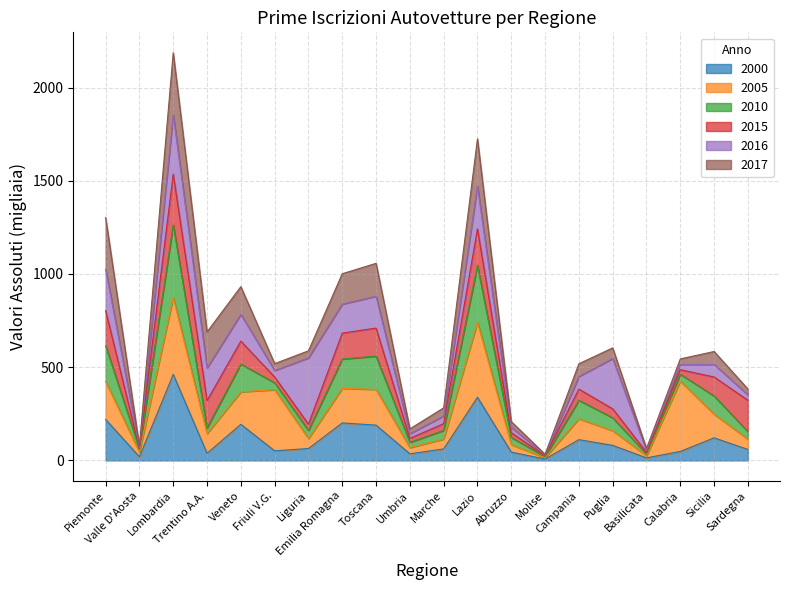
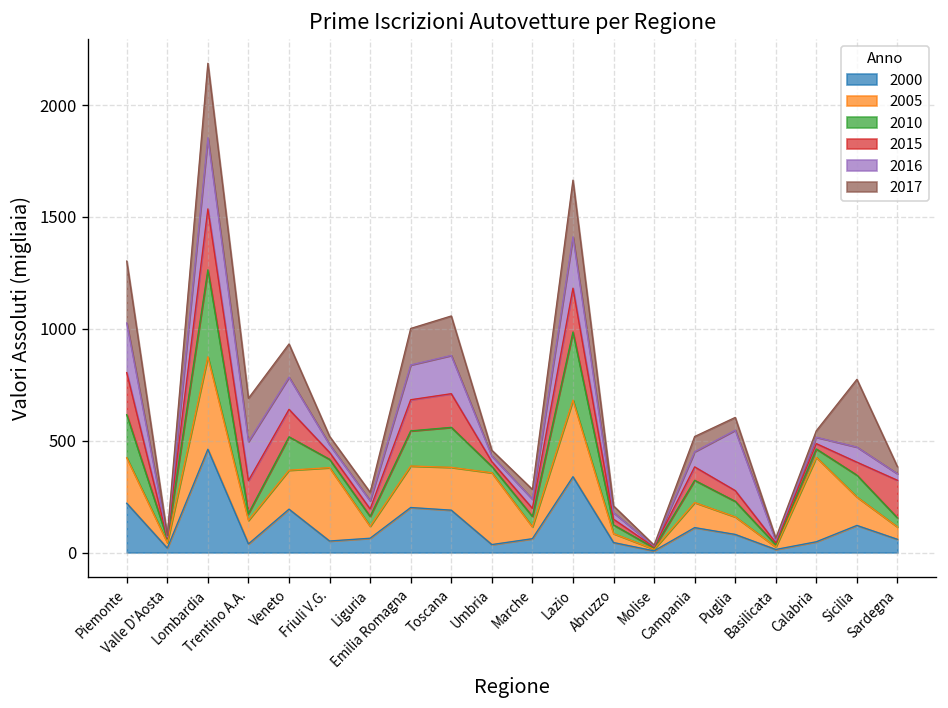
2016, Liguria: 360 -> 40
2005, Umbria: 30 -> 320
2005, Lazio: 400 -> 340
2015, Sicilia: 100 -> 60
2017, Sicilia: 70 -> 300
